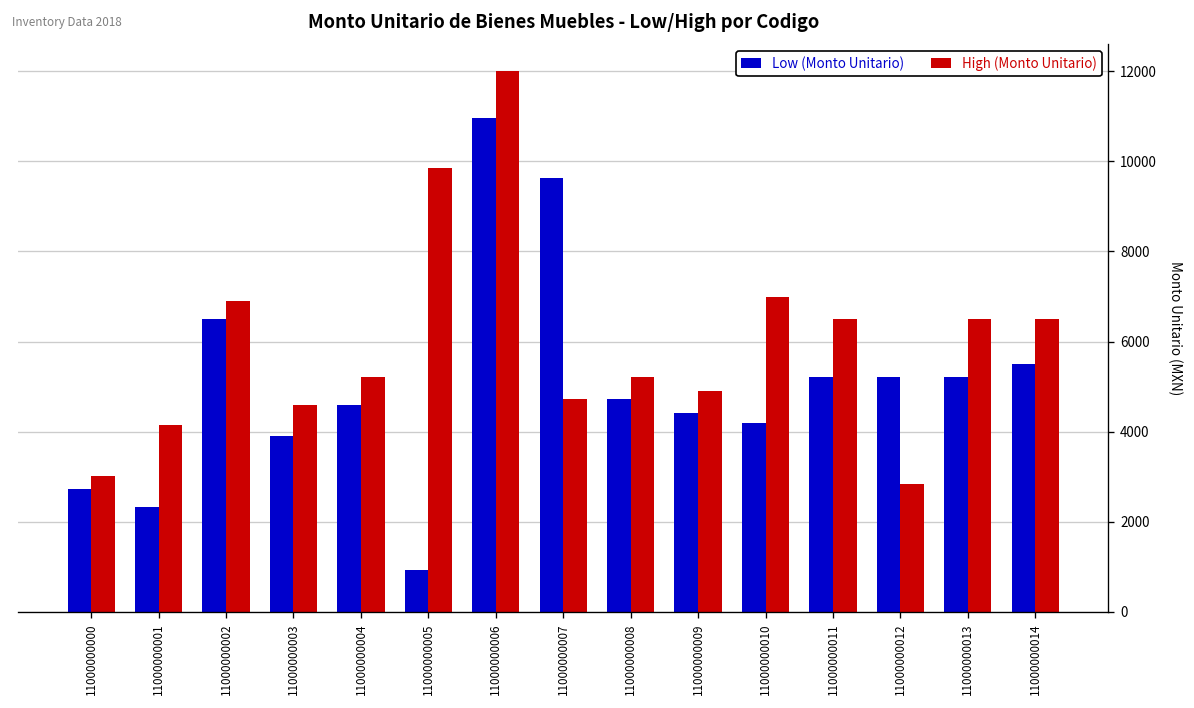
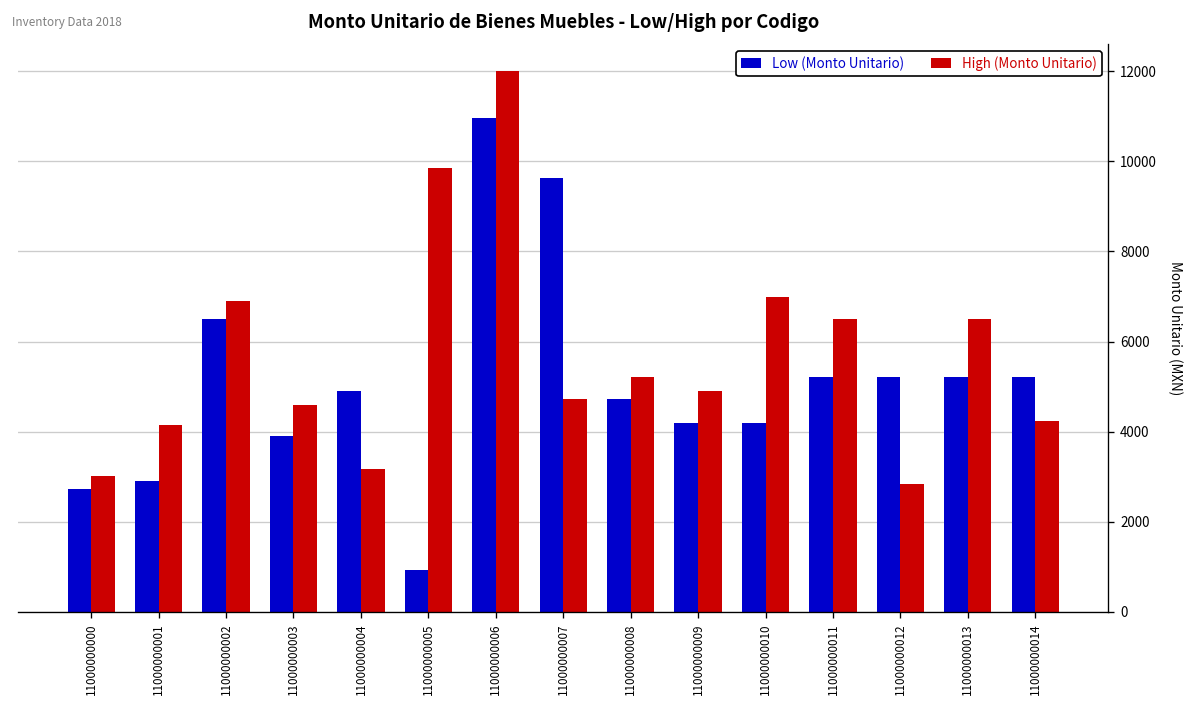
Low (Monto Unitario), 11000000001: 2300 -> 2900
Low (Monto Unitario), 11000000004: 4600 -> 4900
High (Monto Unitario), 11000000004: 5200 -> 3200
Low (Monto Unitario), 11000000009: 4400 -> 4200
Low (Monto Unitario), 11000000014: 5500 -> 5200
High (Monto Unitario), 11000000014: 6500 -> 4200
